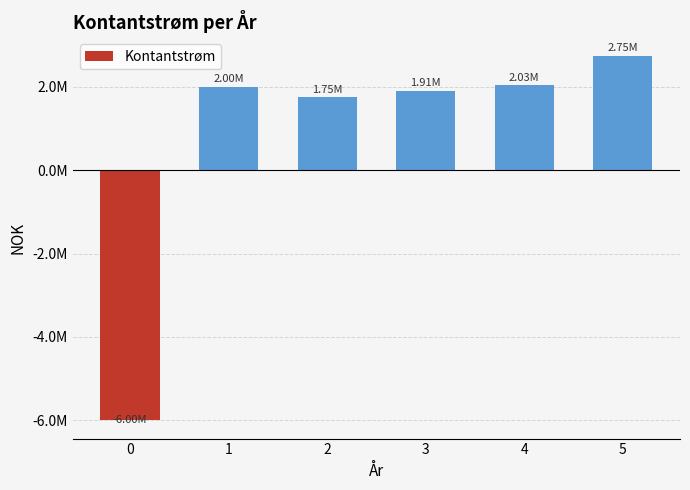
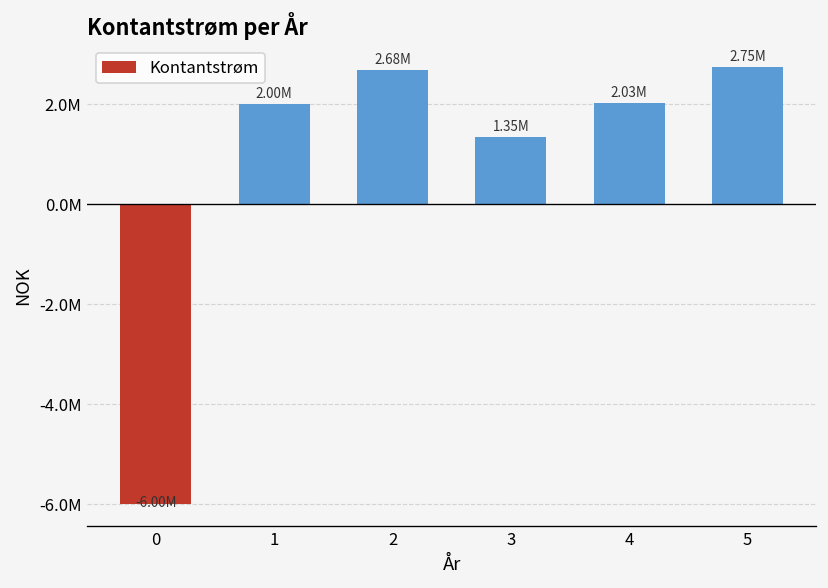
2: 1.75M -> 2.68M
3: 1.91M -> 1.35M
